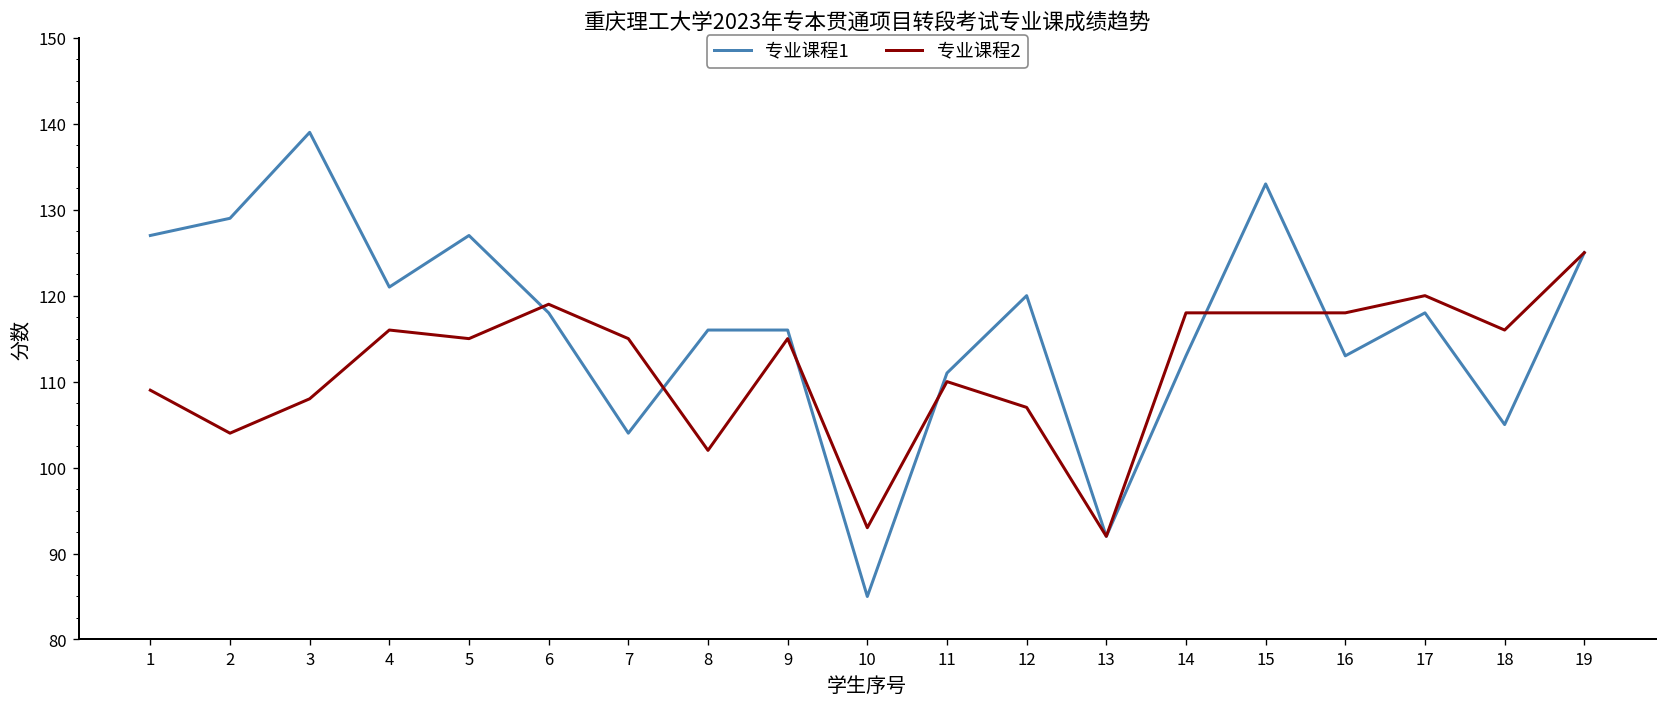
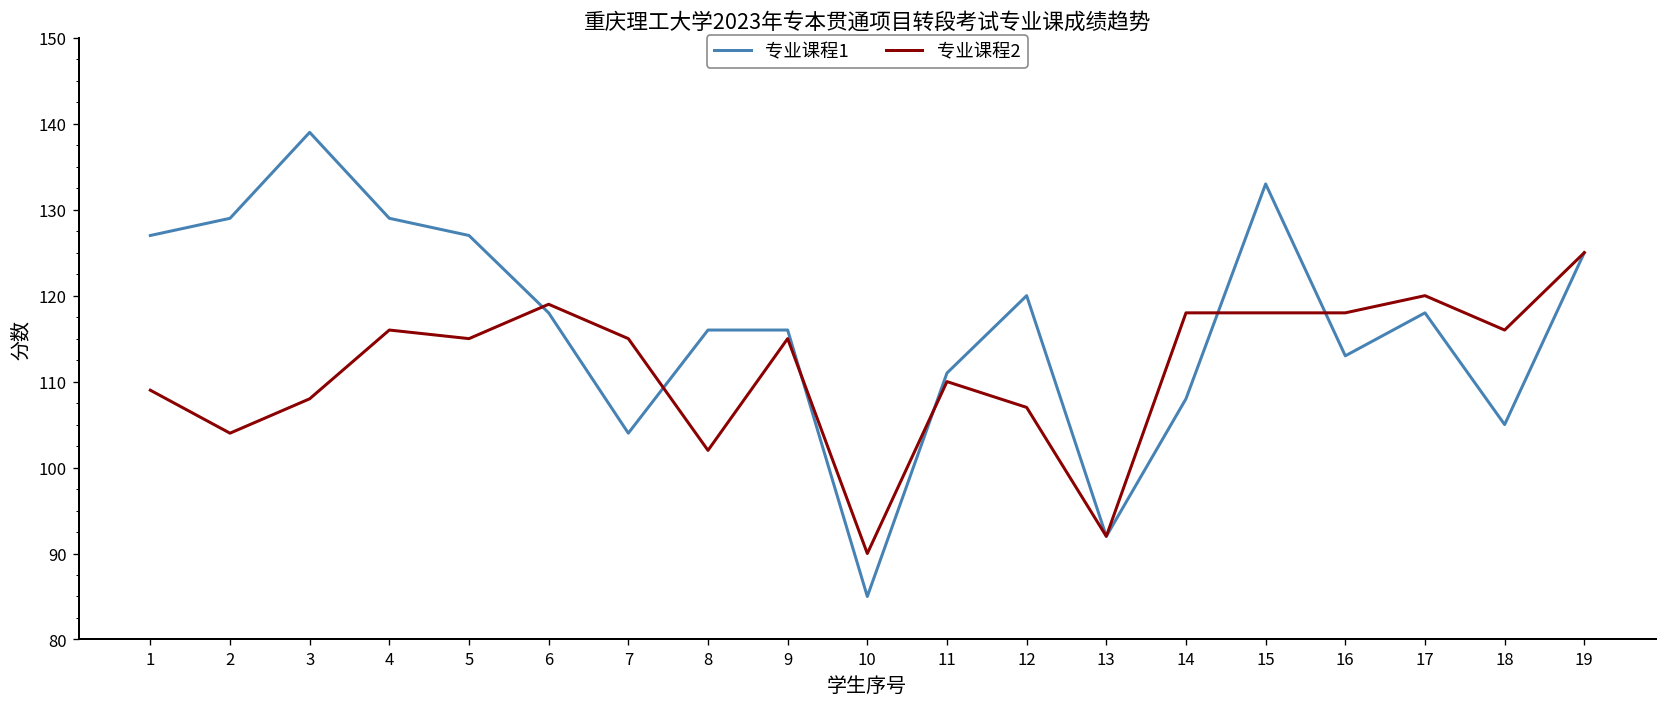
专业课程1, 4: 121 -> 129
专业课程2, 10: 93 -> 90
专业课程1, 14: 113 -> 108
